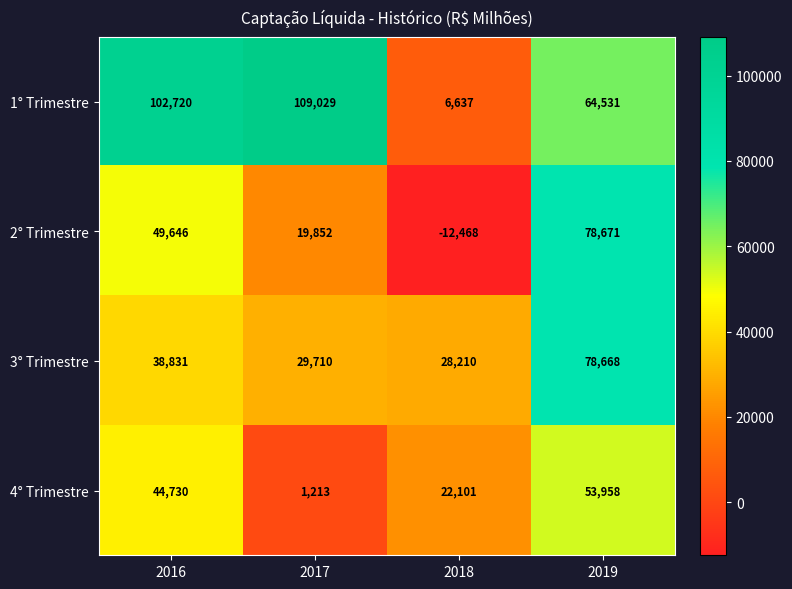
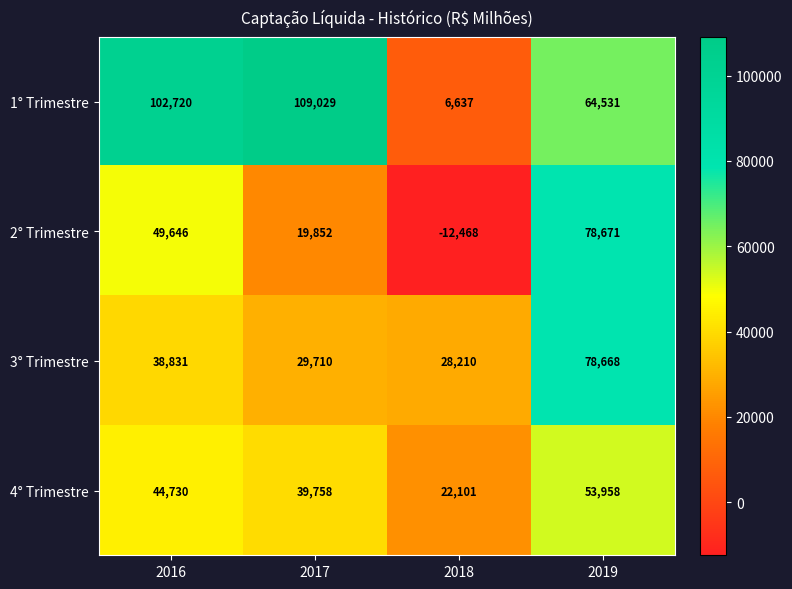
4° Trimestre, 2017: 1,213 -> 39,758
